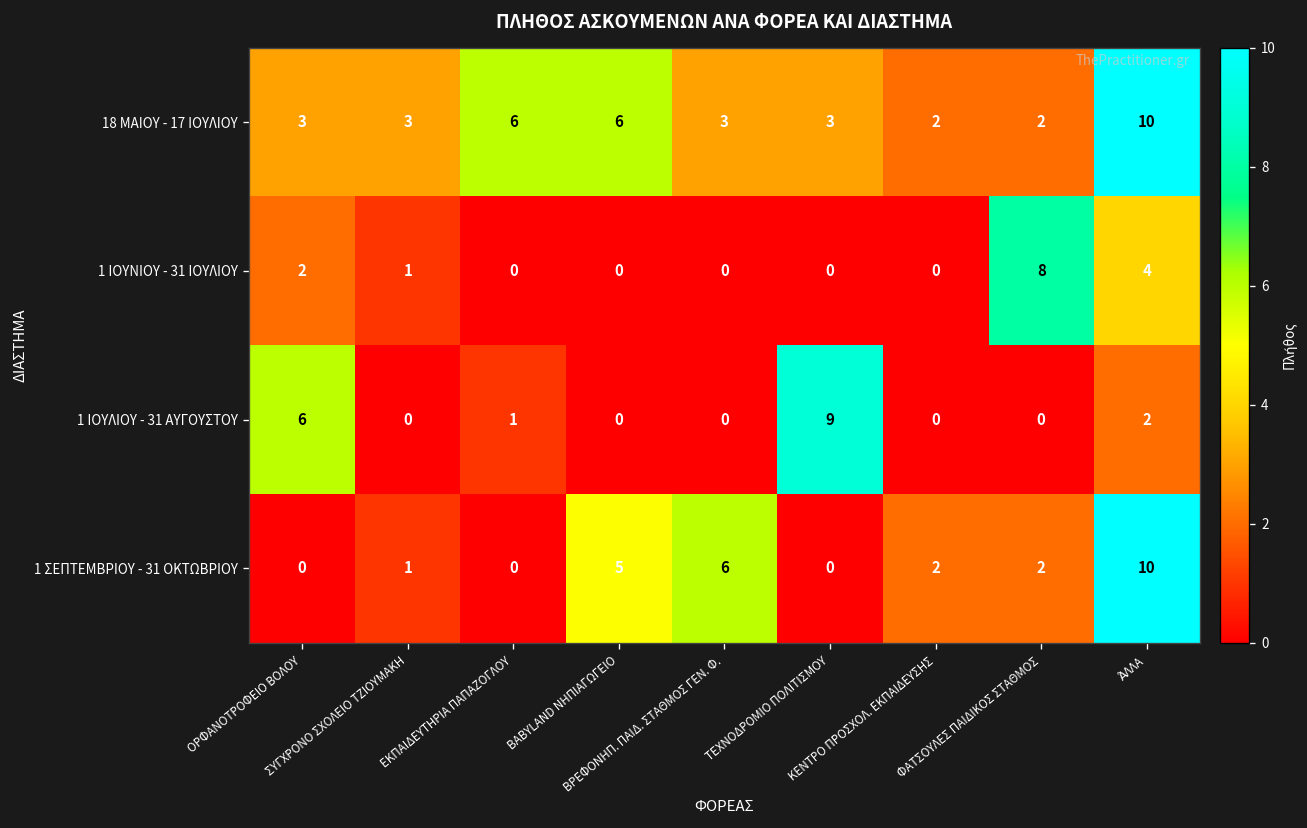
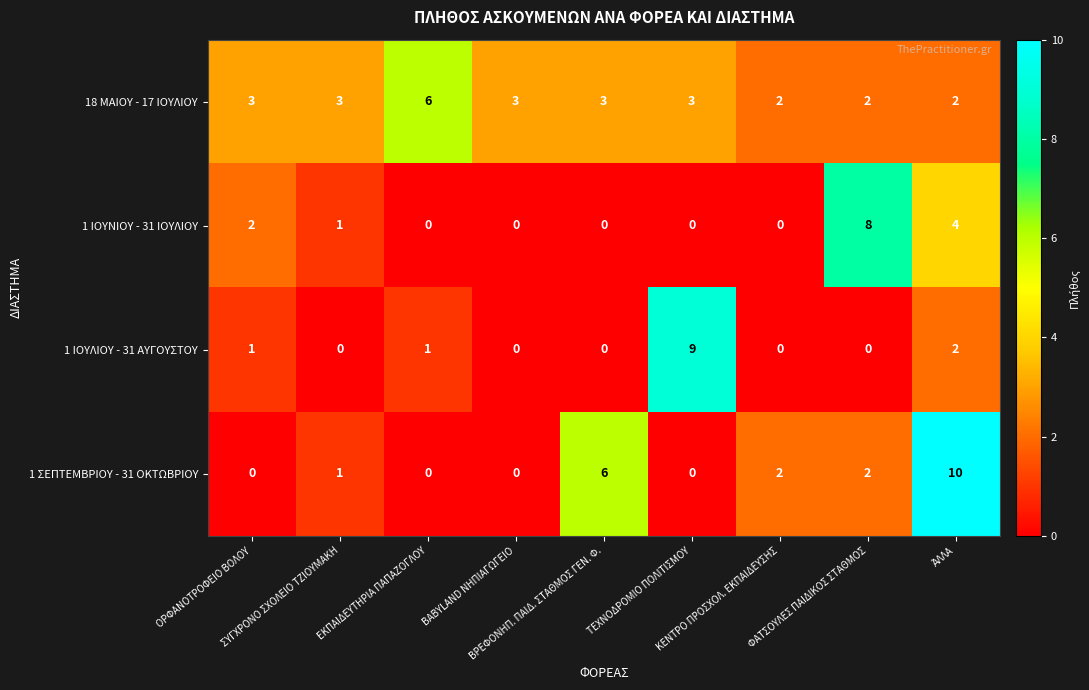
18 ΜΑΙΟΥ - 17 ΙΟΥΛΙΟΥ, BABYLAND ΝΗΠΙΑΓΩΓΕΙΟ: 6 -> 3
18 ΜΑΙΟΥ - 17 ΙΟΥΛΙΟΥ, ΆΛΛΑ: 10 -> 2
1 ΙΟΥΛΙΟΥ - 31 ΑΥΓΟΥΣΤΟΥ, ΟΡΦΑΝΟΤΡΟΦΕΙΟ ΒΟΛΟΥ: 6 -> 1
1 ΣΕΠΤΕΜΒΡΙΟΥ - 31 ΟΚΤΩΒΡΙΟΥ, BABYLAND ΝΗΠΙΑΓΩΓΕΙΟ: 5 -> 0
